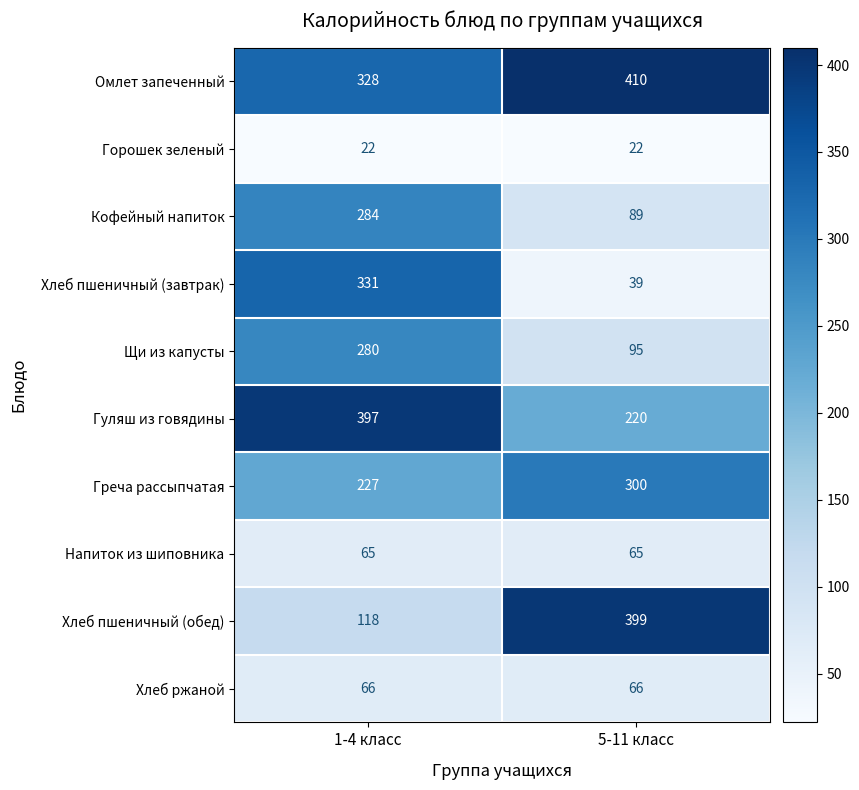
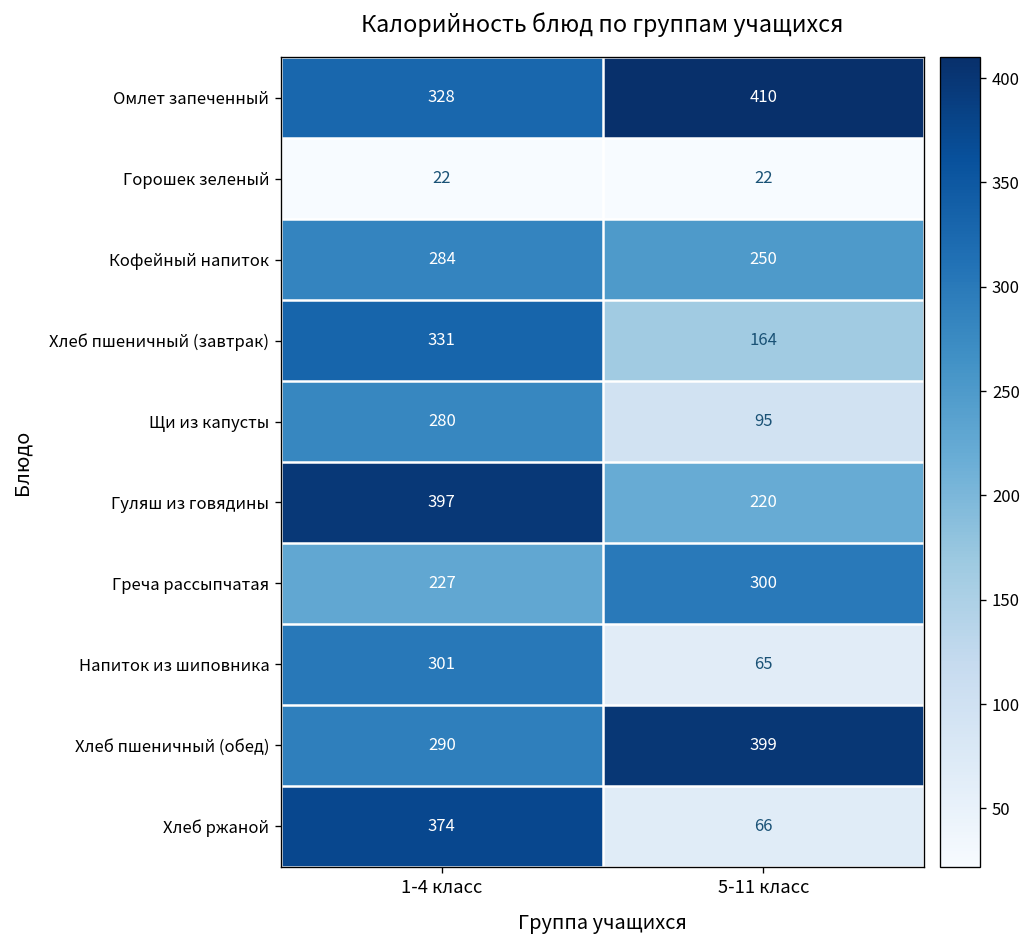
Кофейный напиток, 5-11 класс: 89 -> 250
Хлеб пшеничный (завтрак), 5-11 класс: 39 -> 164
Напиток из шиповника, 1-4 класс: 65 -> 301
Хлеб пшеничный (обед), 1-4 класс: 118 -> 290
Хлеб ржаной, 1-4 класс: 66 -> 374
